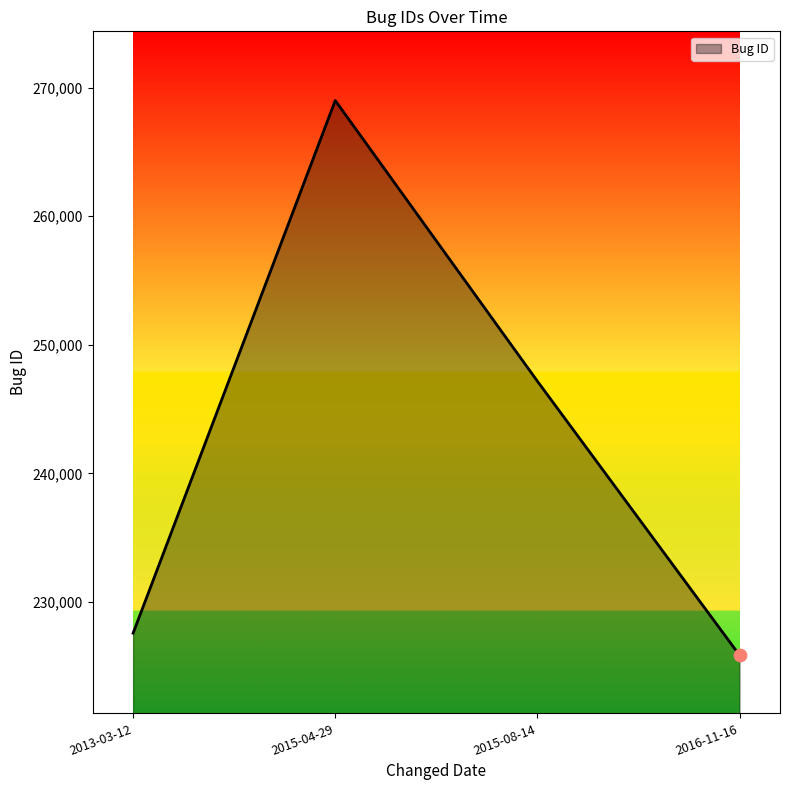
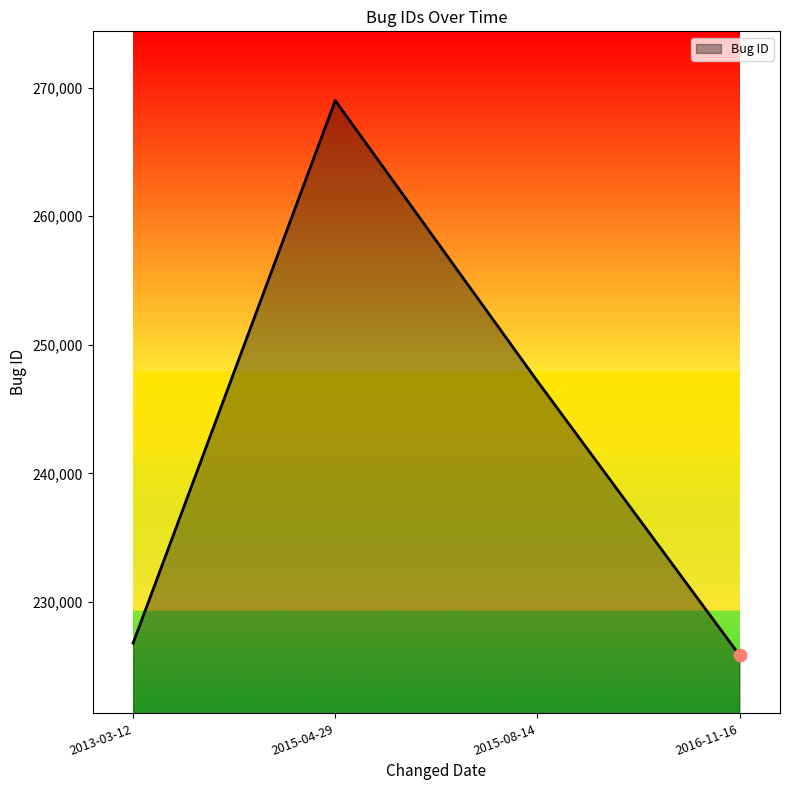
Bug ID, 2013-03-12: 227,600 -> 226,800
